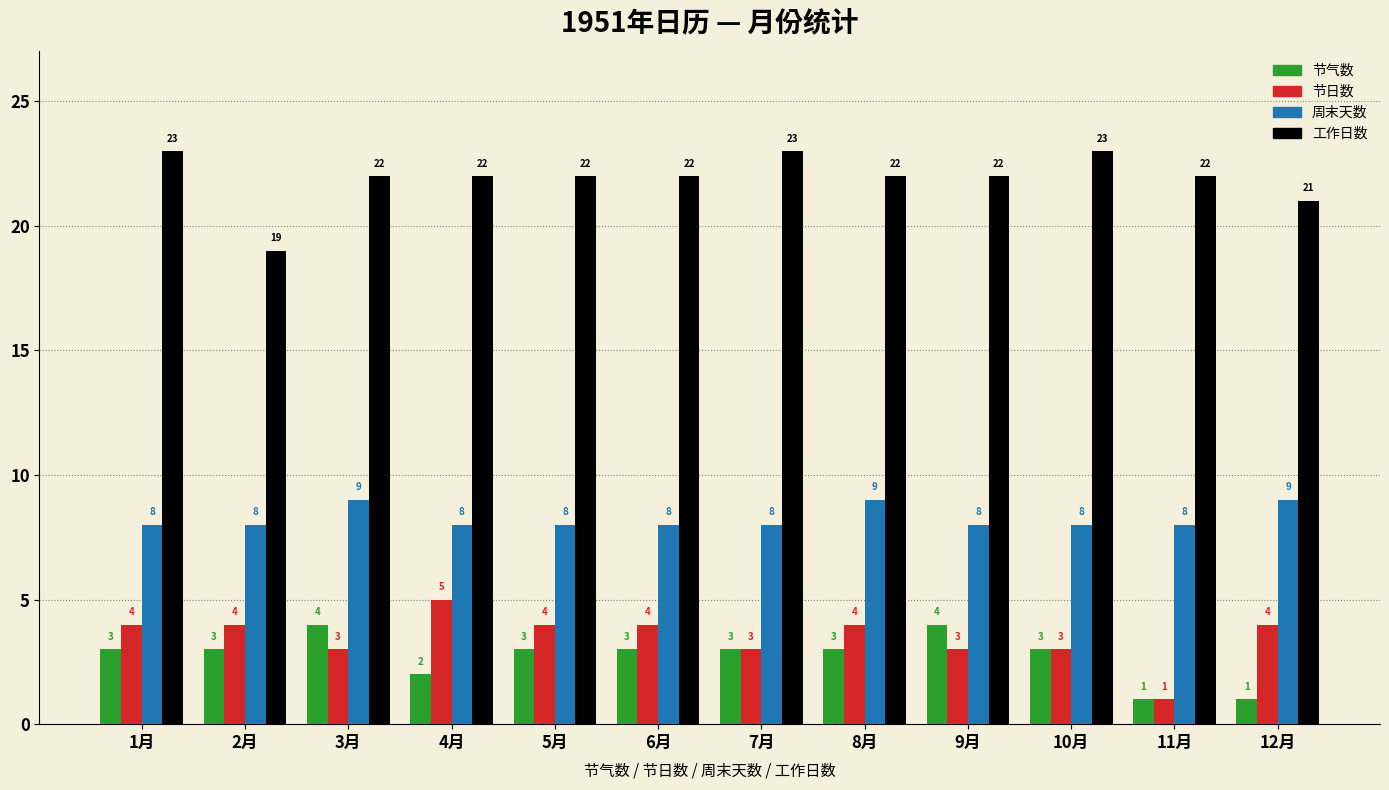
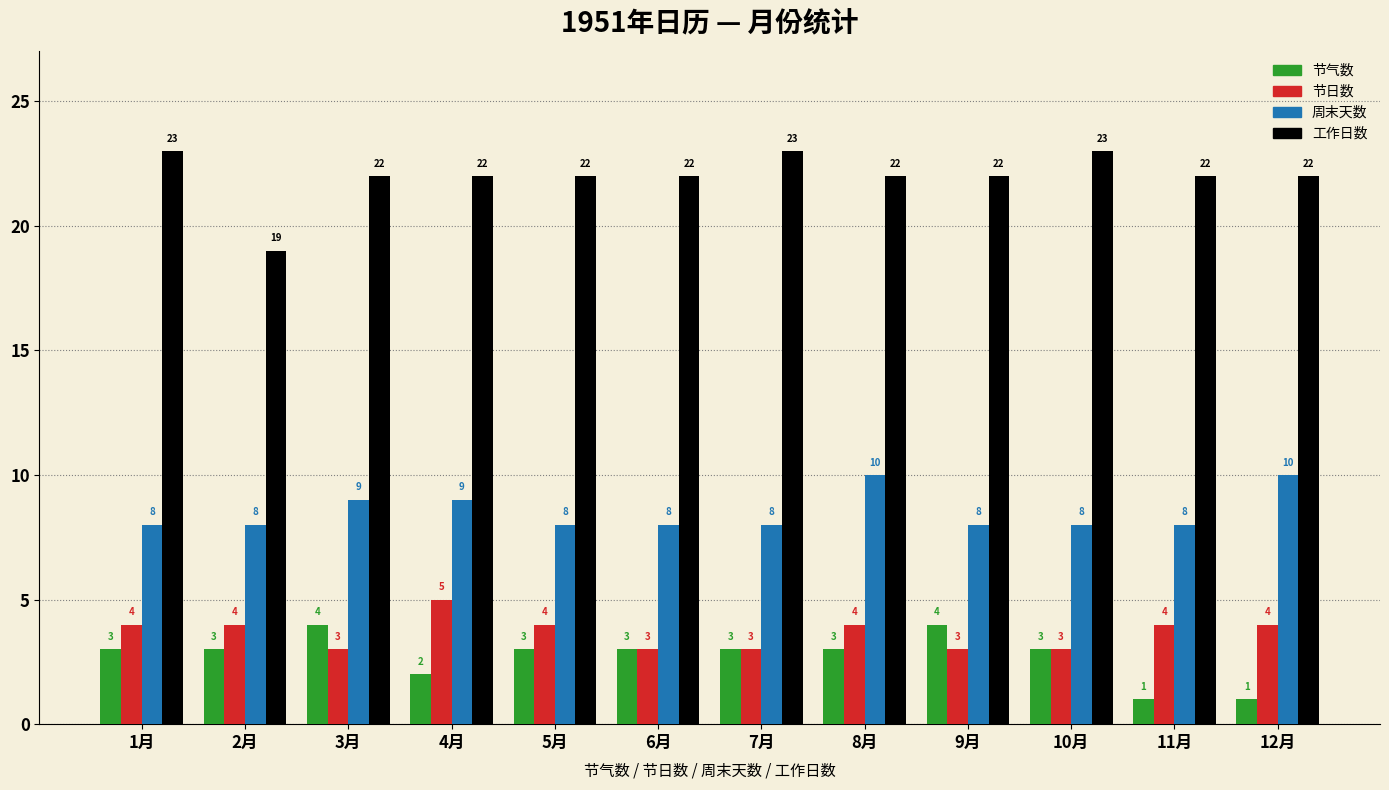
周末天数, 4月: 8 -> 9
节日数, 6月: 4 -> 3
周末天数, 8月: 9 -> 10
节日数, 11月: 1 -> 4
周末天数, 12月: 9 -> 10
工作日数, 12月: 21 -> 22
